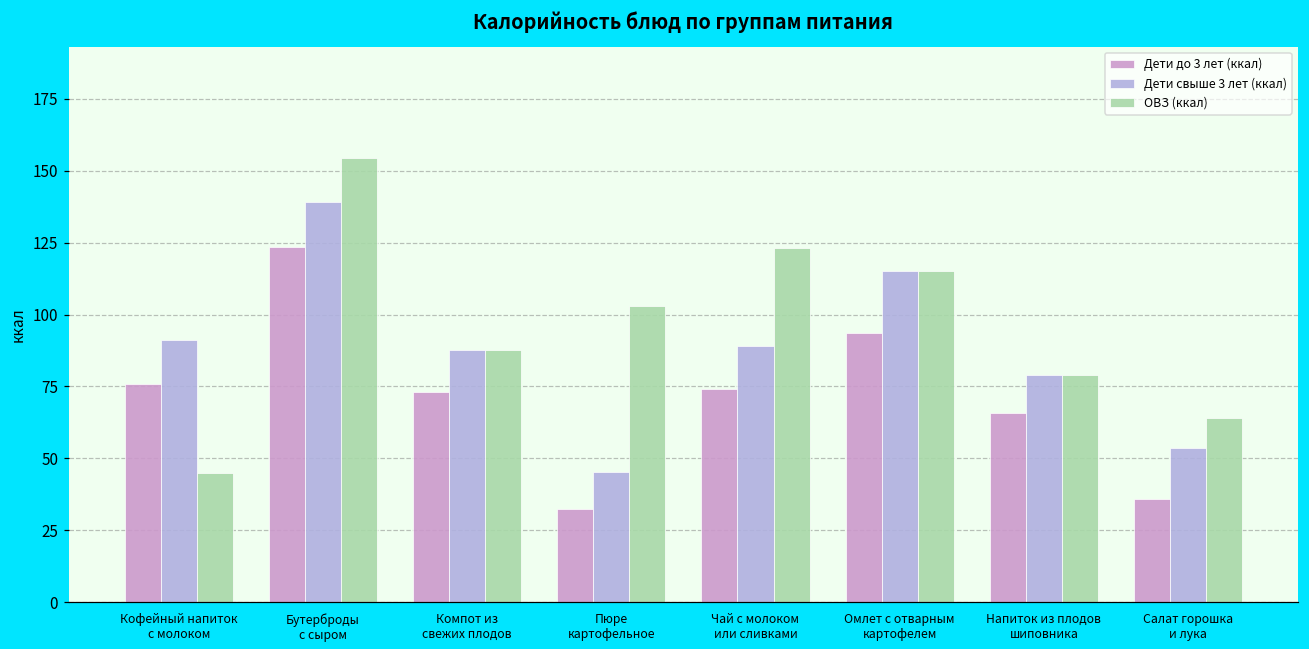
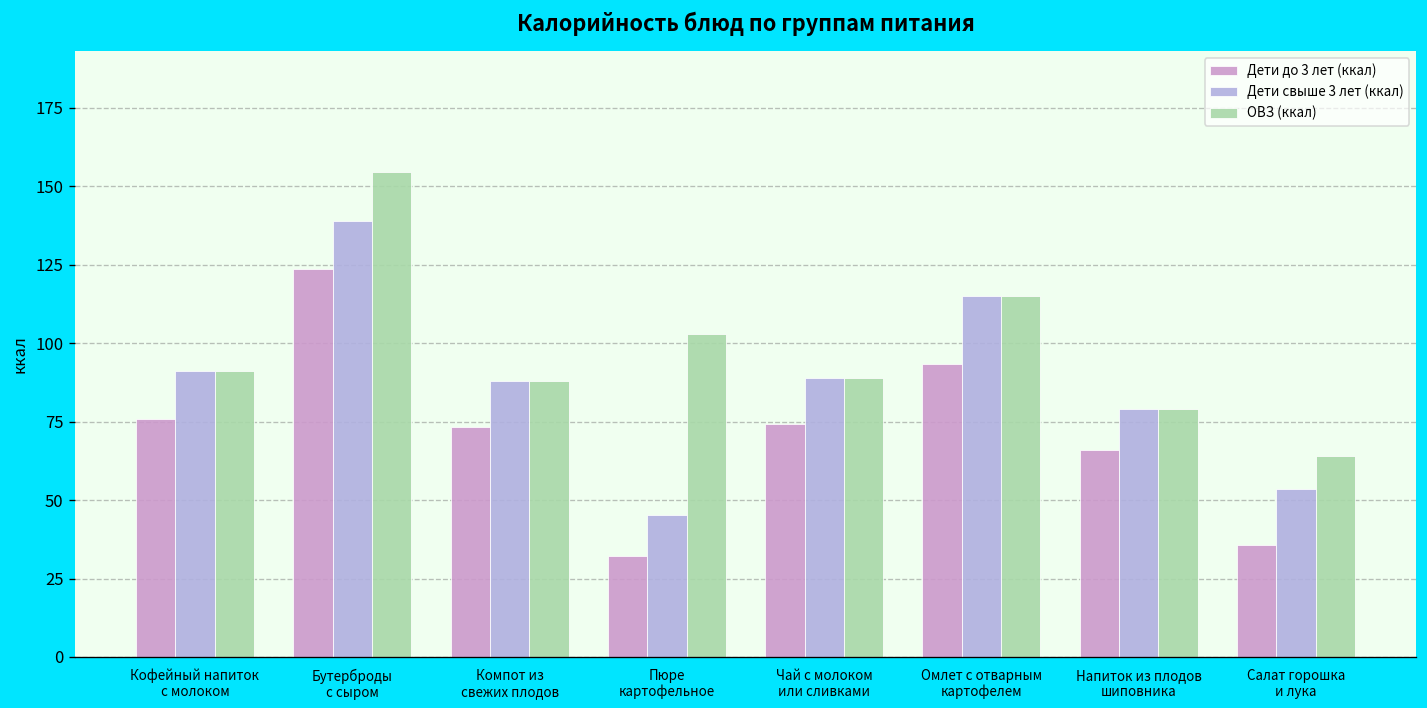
ОВЗ (ккал), Кофейный напиток с молоком: 45 -> 91
ОВЗ (ккал), Чай с молоком или сливками: 123 -> 89
